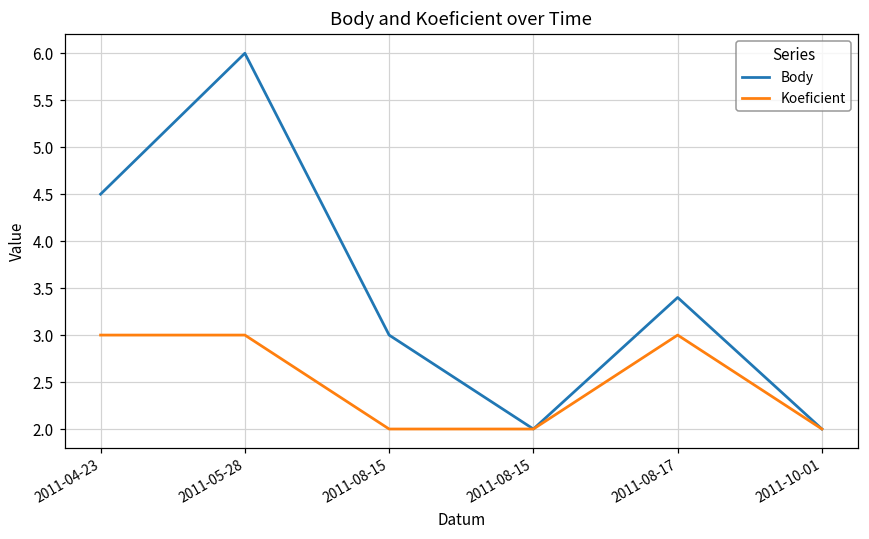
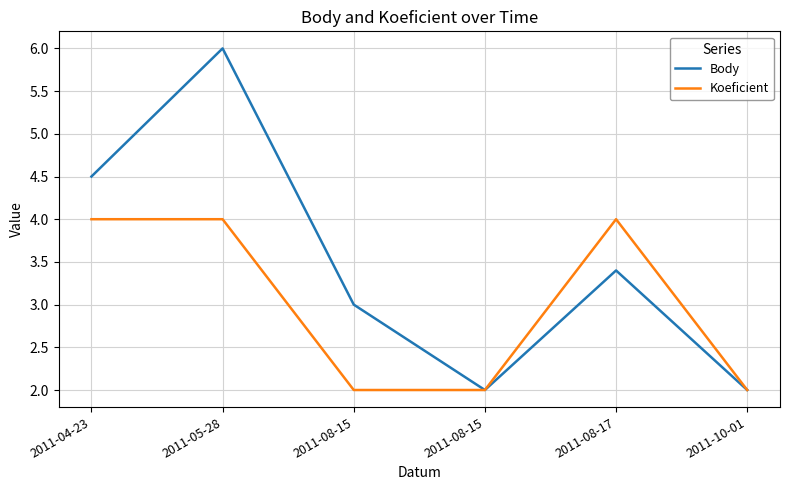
Koeficient, 2011-04-23: 3 -> 4
Koeficient, 2011-05-28: 3 -> 4
Koeficient, 2011-08-17: 3 -> 4
